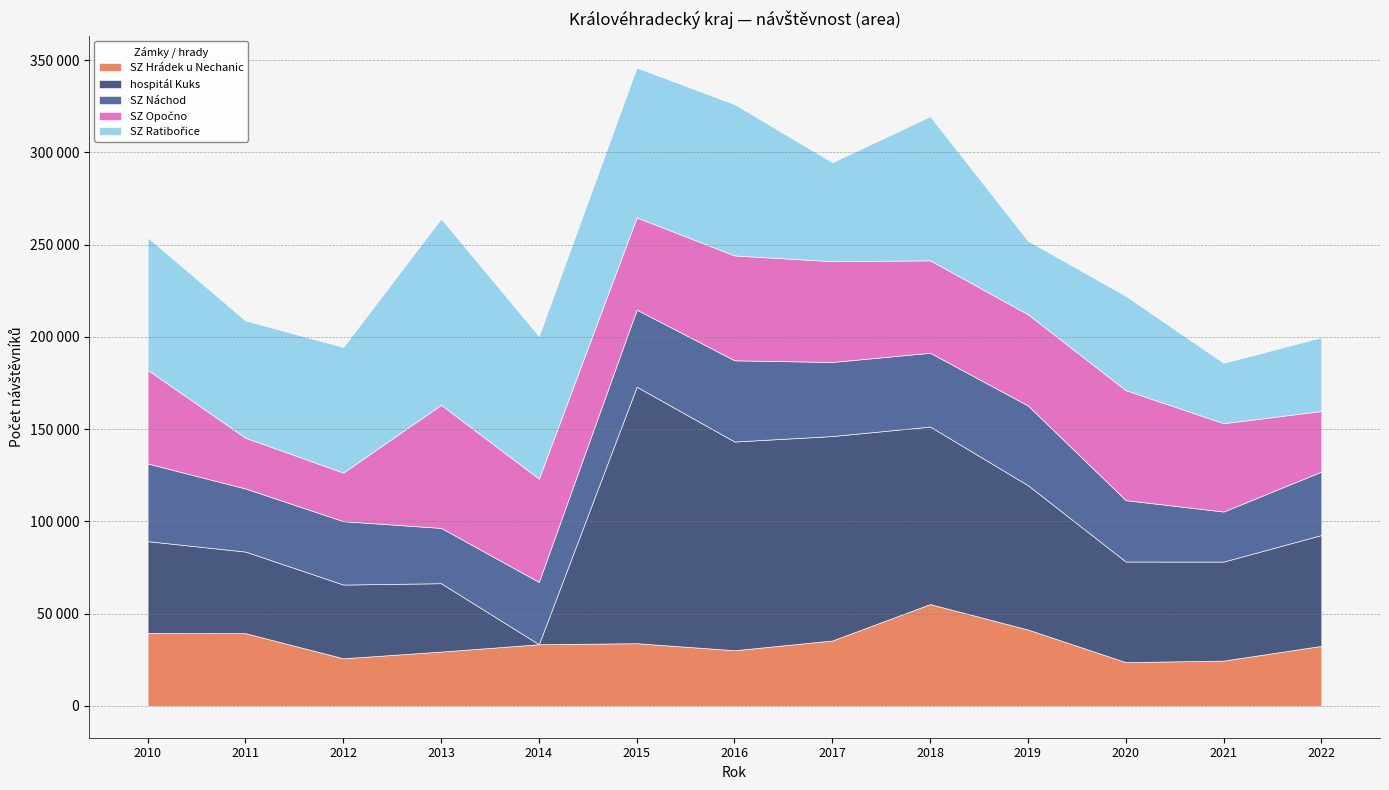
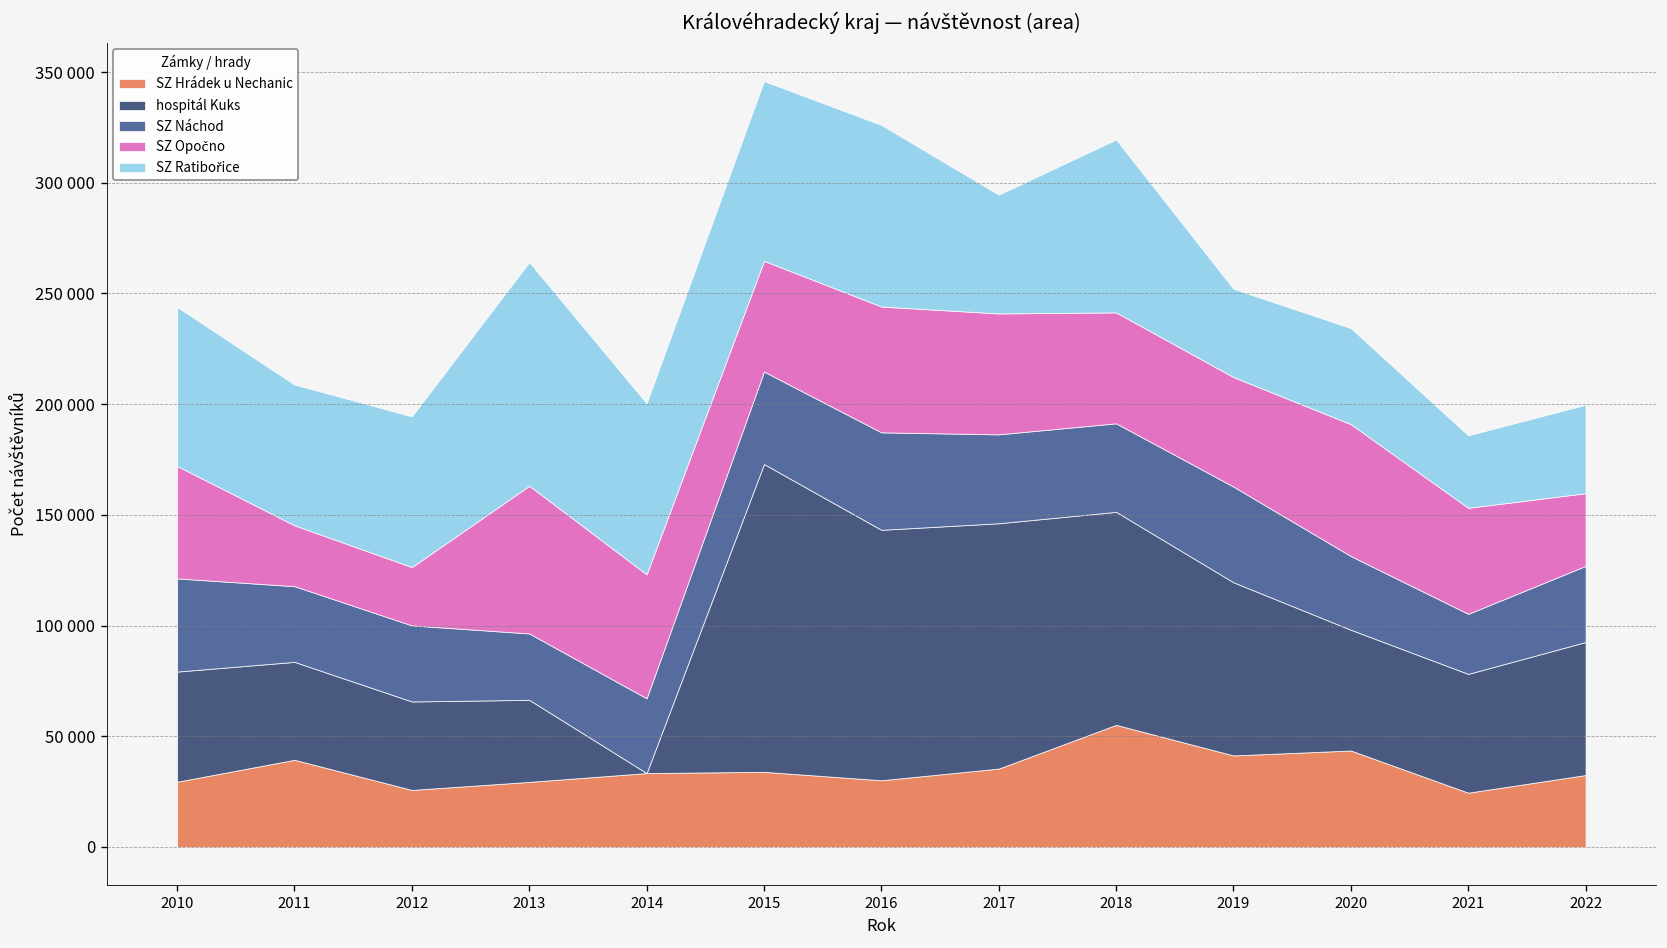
SZ Hrádek u Nechanic, 2010: 40000 -> 29000
SZ Hrádek u Nechanic, 2020: 24000 -> 44000
SZ Ratibořice, 2020: 51000 -> 43000
